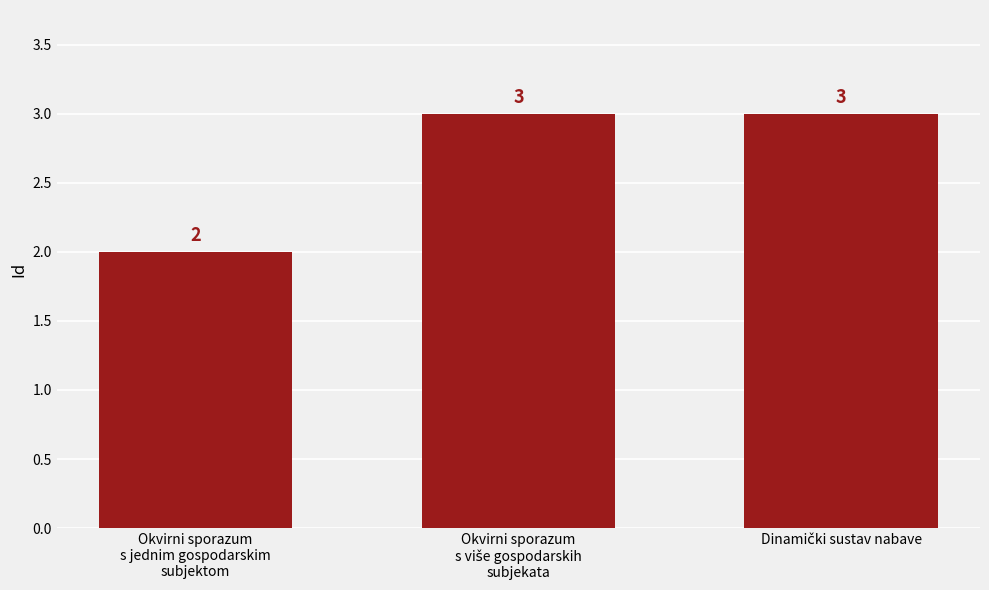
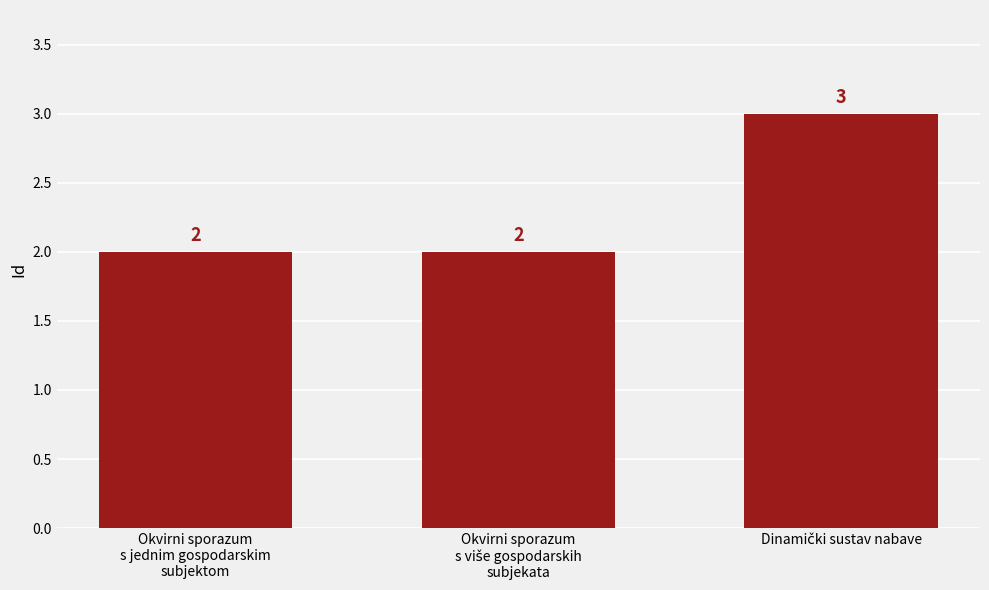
Okvirni sporazum s više gospodarskih subjekata: 3 -> 2
